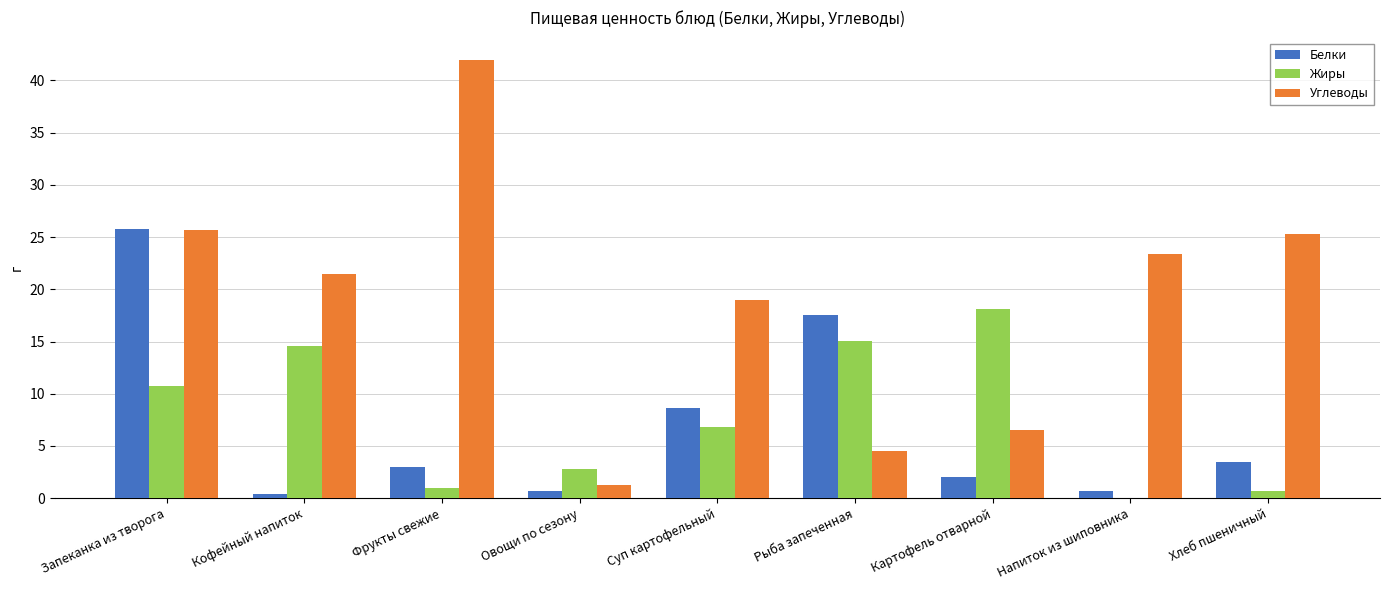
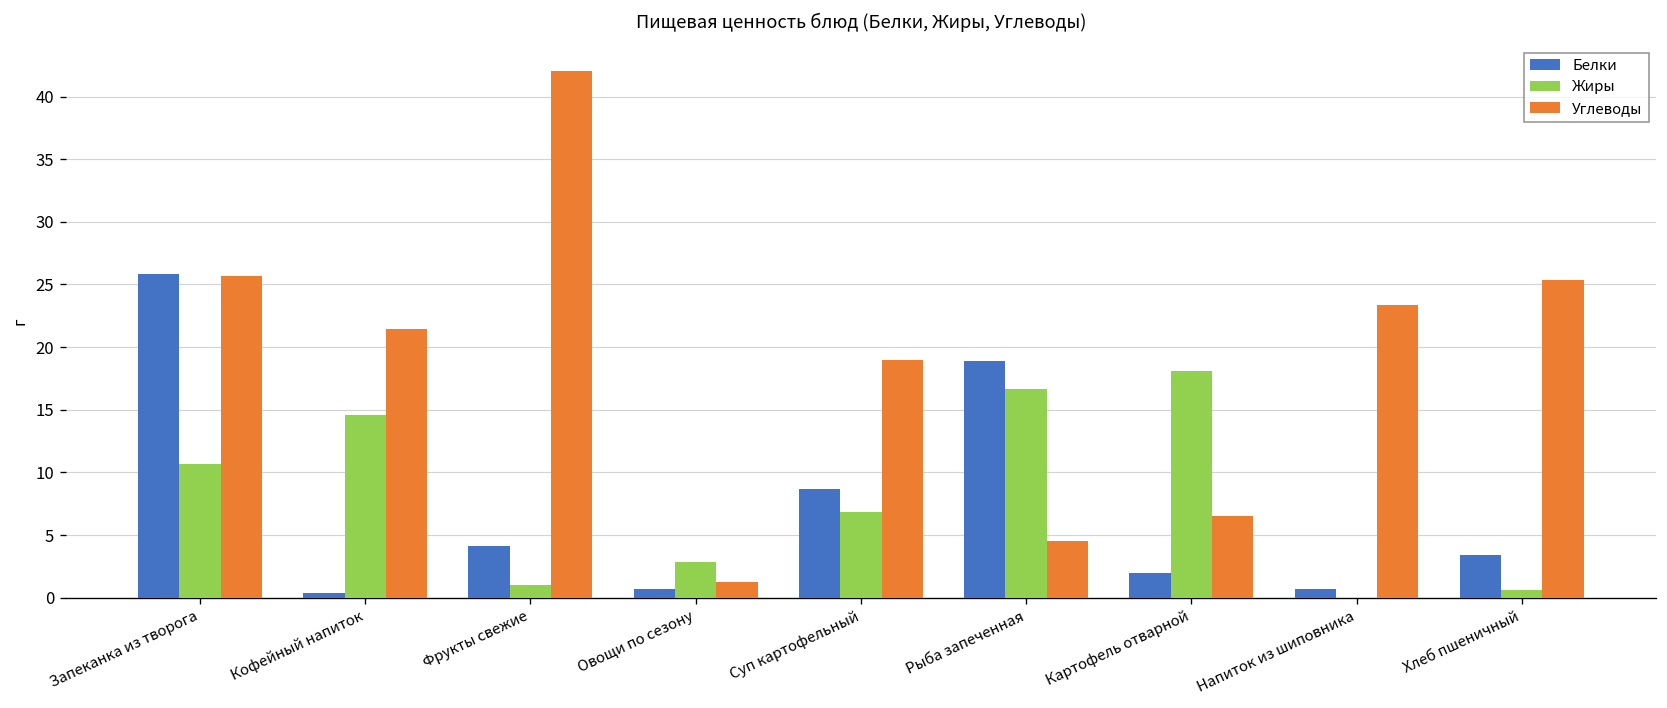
Белки, Фрукты свежие: 3.0 -> 4.1
Белки, Рыба запеченная: 17.5 -> 18.9
Жиры, Рыба запеченная: 15.1 -> 16.7
